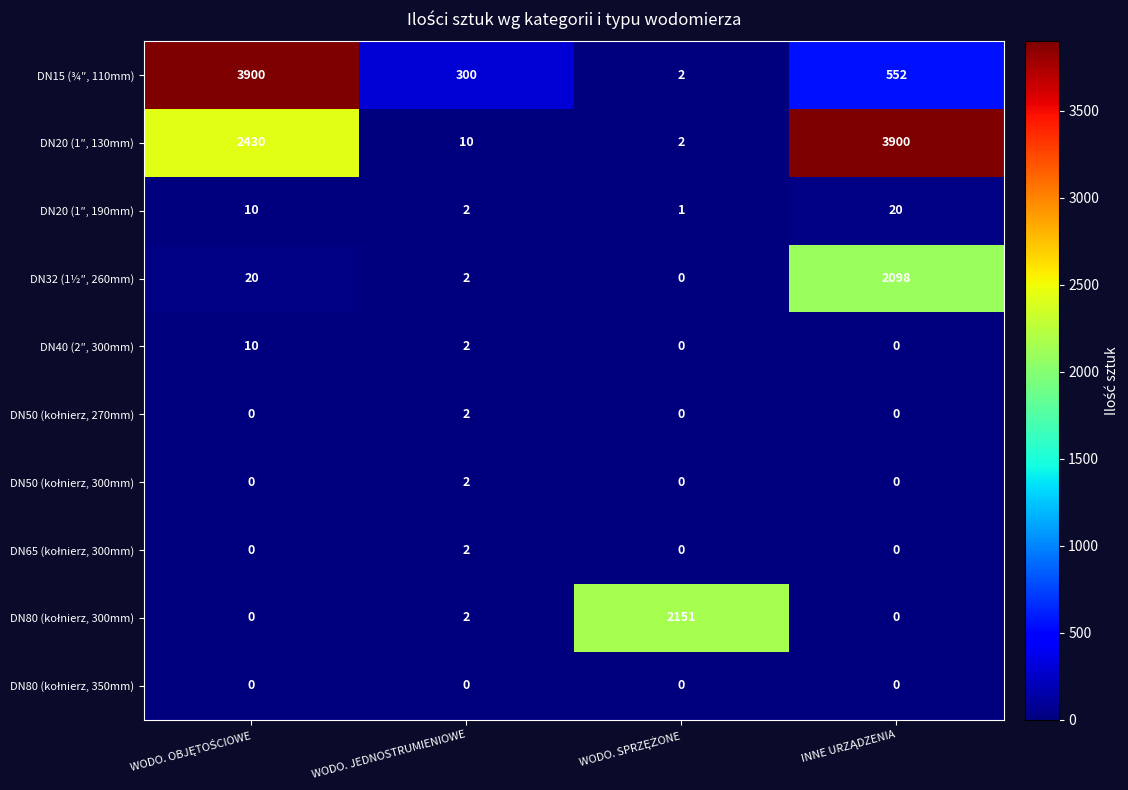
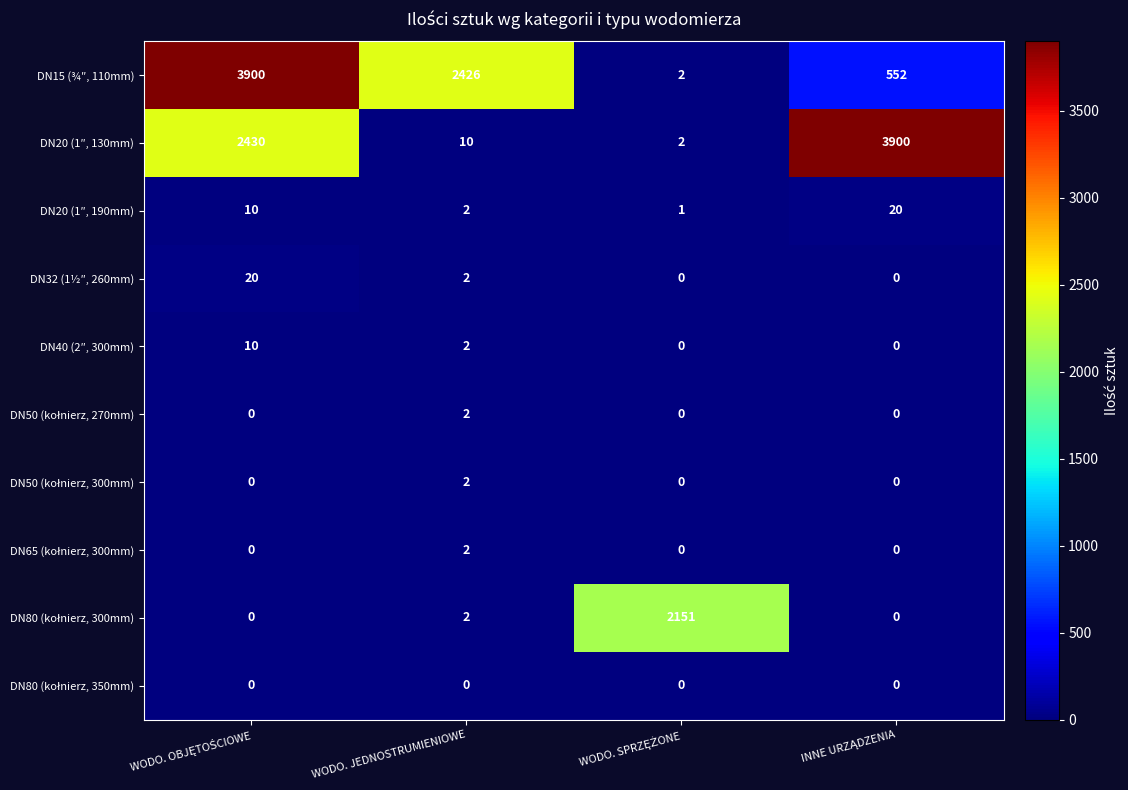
DN15 (¾″, 110mm), WODO. JEDNOSTRUMIENIOWE: 300 -> 2426
DN32 (1½″, 260mm), INNE URZĄDZENIA: 2098 -> 0
